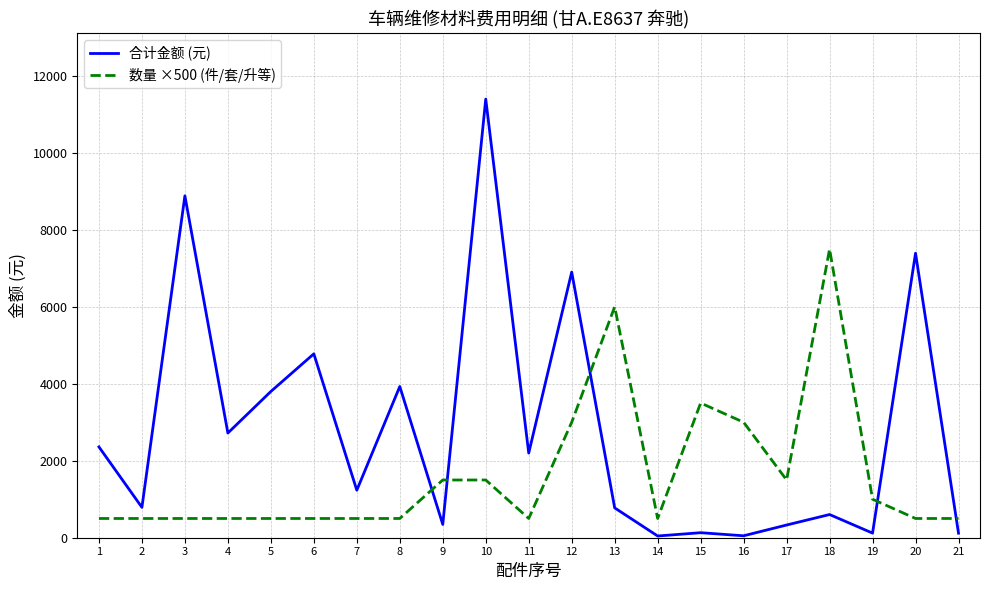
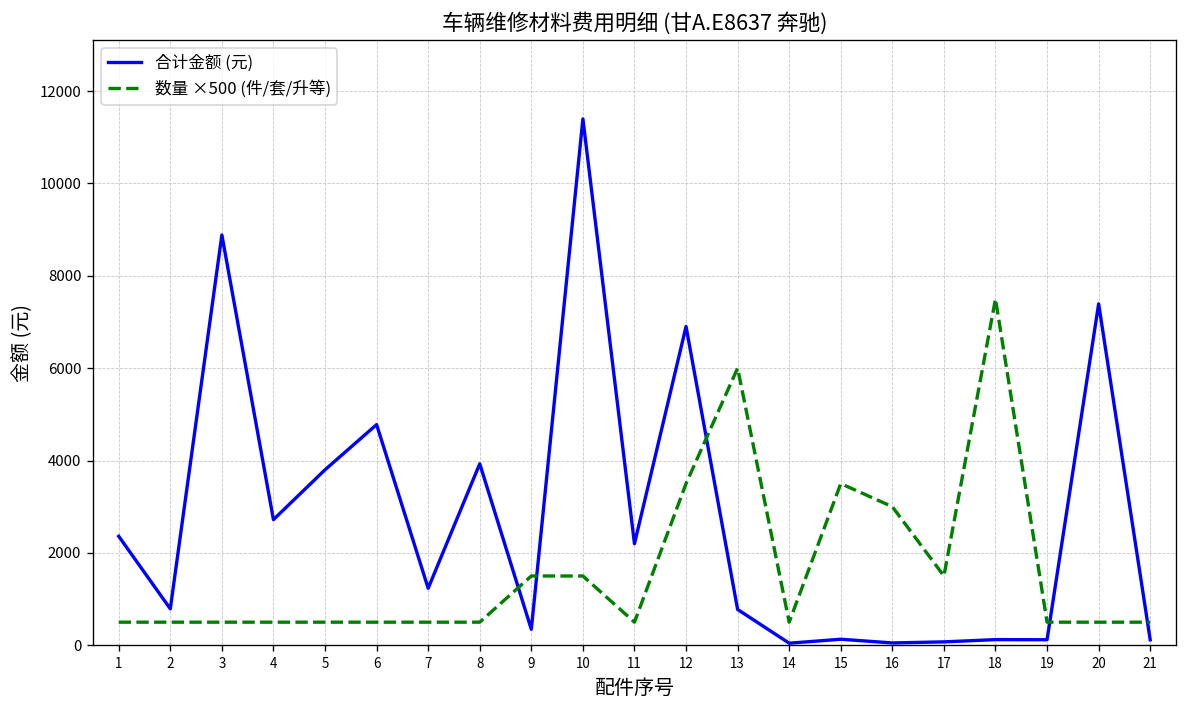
数量 ×500 (件/套/升等), 12: 3000 -> 3500
合计金额 (元), 17: 300 -> 100
合计金额 (元), 18: 600 -> 100
数量 ×500 (件/套/升等), 19: 1000 -> 500
